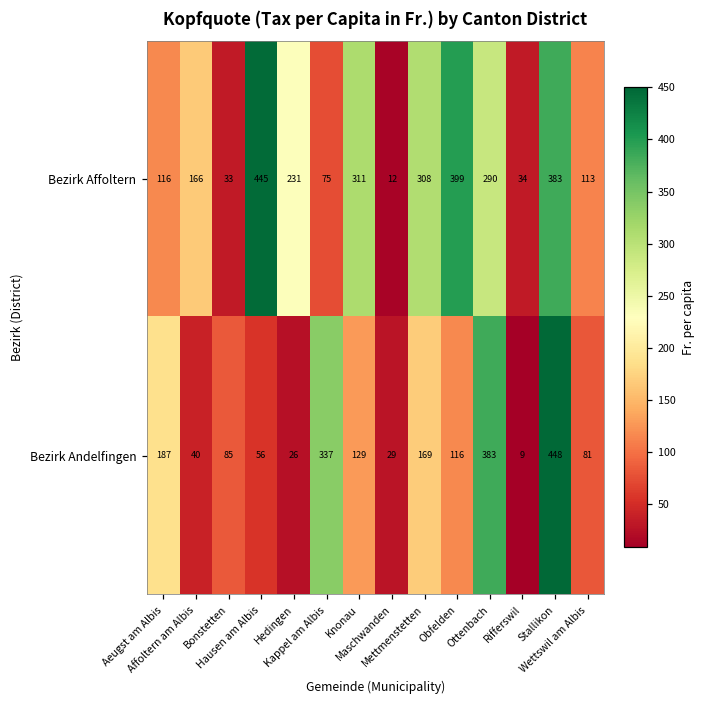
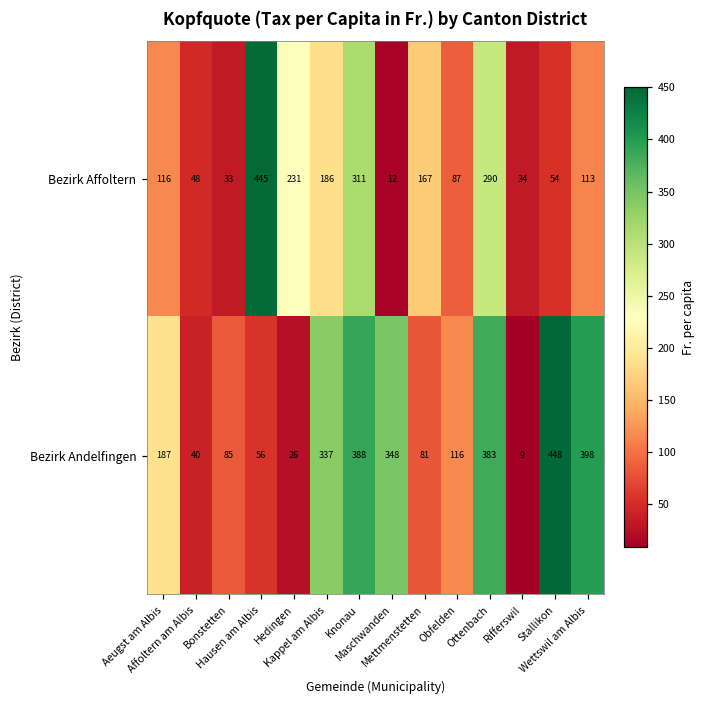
Bezirk Affoltern, Affoltern am Albis: 166 -> 48
Bezirk Affoltern, Kappel am Albis: 75 -> 186
Bezirk Affoltern, Mettmenstetten: 308 -> 167
Bezirk Affoltern, Obfelden: 399 -> 87
Bezirk Affoltern, Stallikon: 383 -> 54
Bezirk Andelfingen, Knonau: 129 -> 388
Bezirk Andelfingen, Maschwanden: 29 -> 348
Bezirk Andelfingen, Mettmenstetten: 169 -> 81
Bezirk Andelfingen, Wettswil am Albis: 81 -> 398
